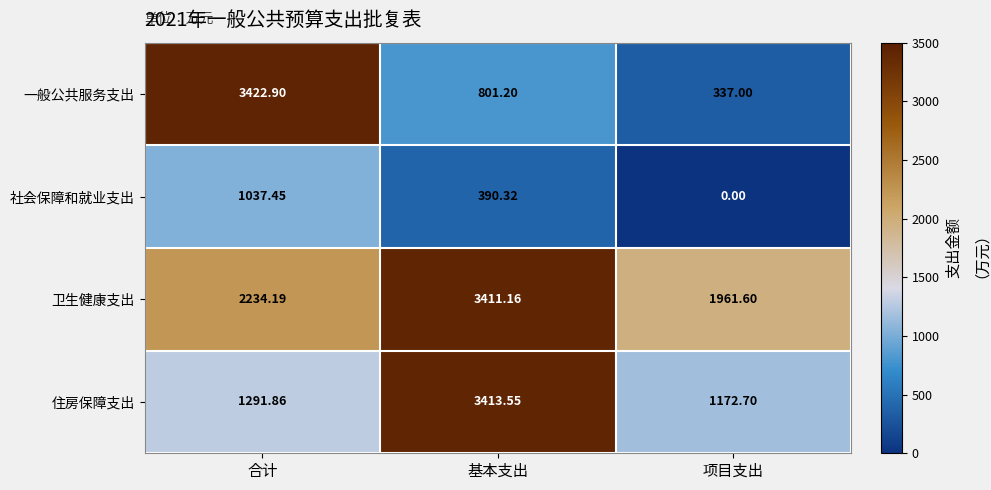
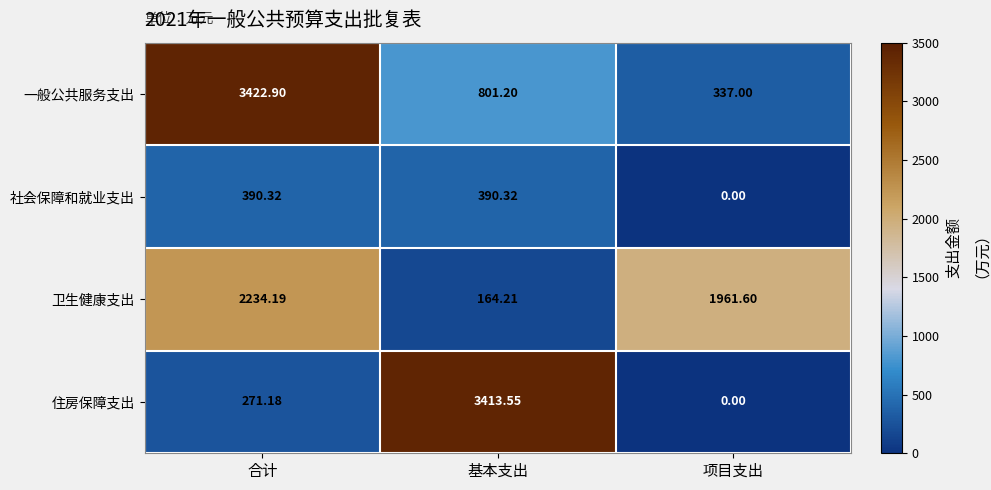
社会保障和就业支出, 合计: 1037.45 -> 390.32
卫生健康支出, 基本支出: 3411.16 -> 164.21
住房保障支出, 合计: 1291.86 -> 271.18
住房保障支出, 项目支出: 1172.70 -> 0.00
